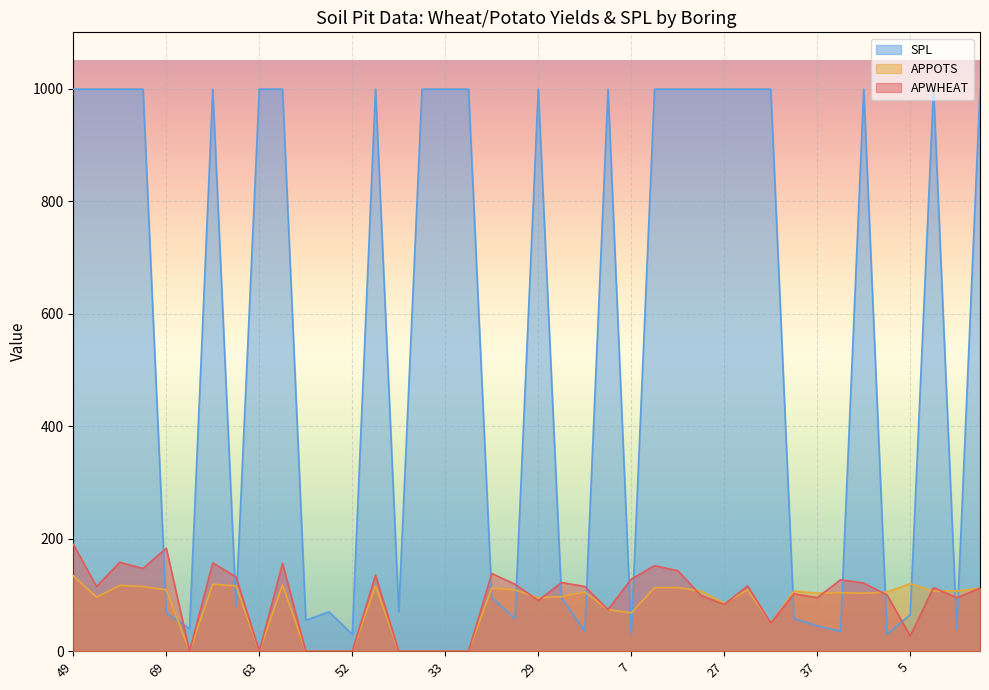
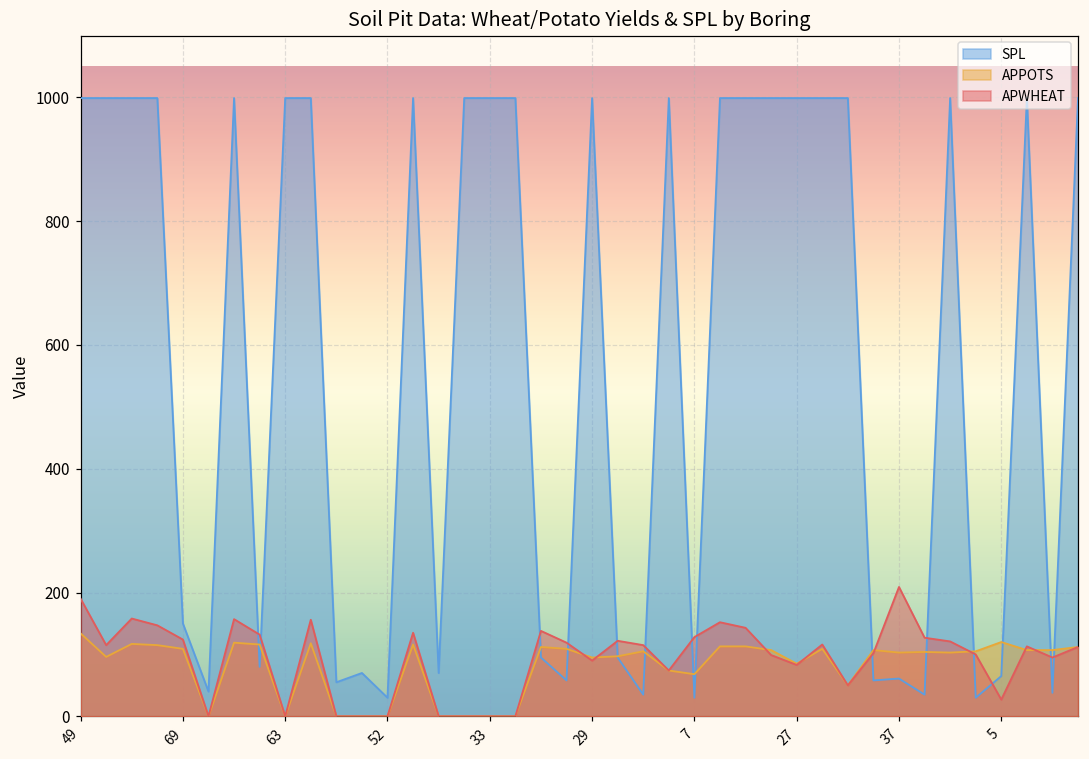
SPL, 69: 70 -> 150
APWHEAT, 69: 180 -> 120
SPL, 37: 50 -> 60
APWHEAT, 37: 100 -> 210
